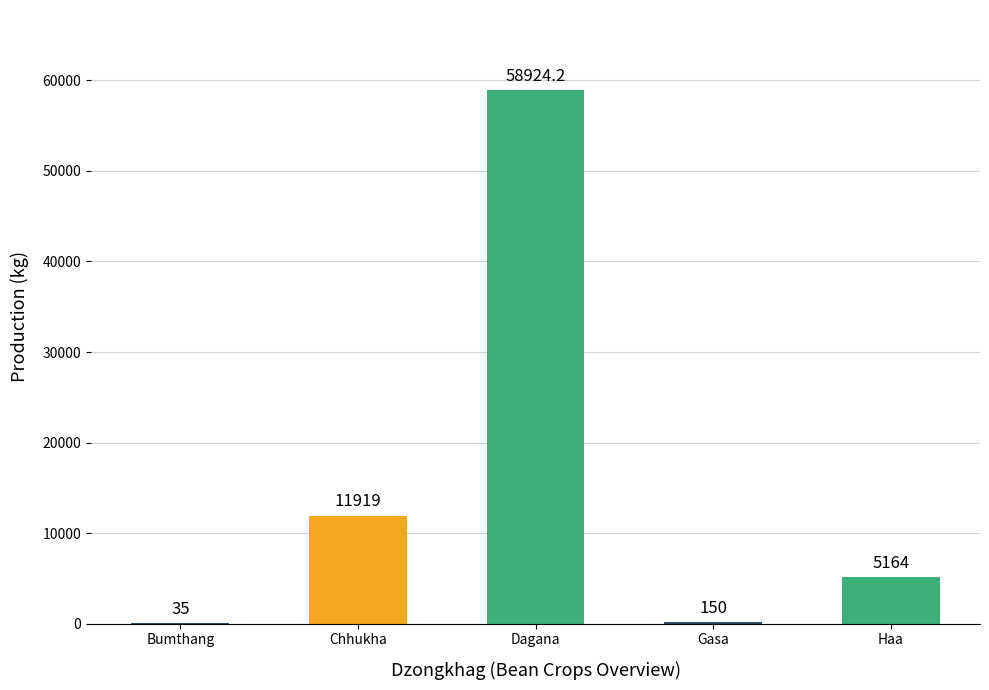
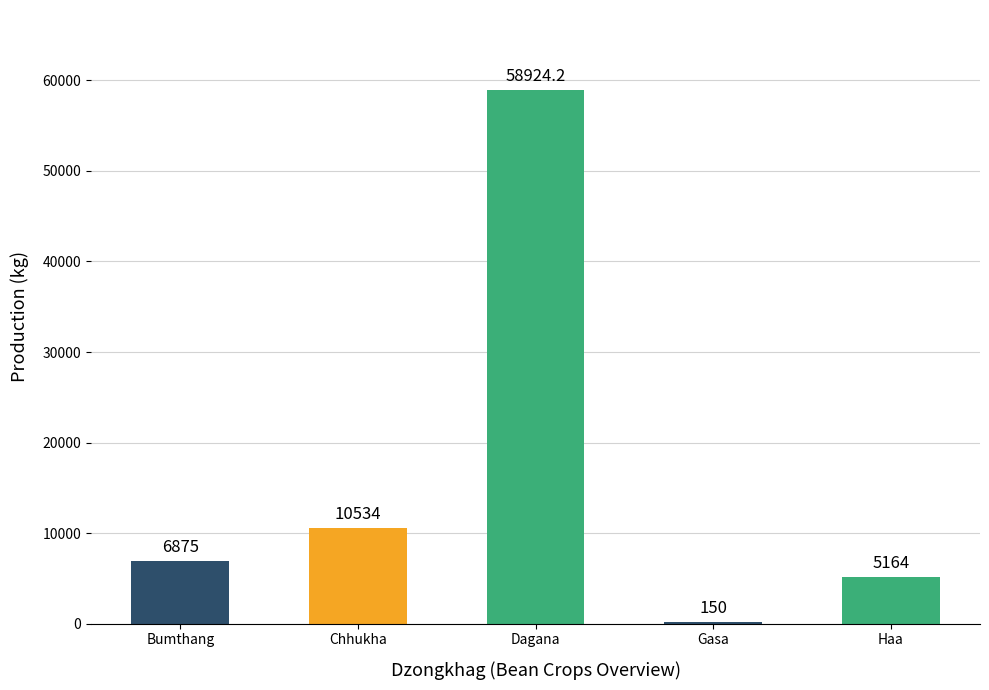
Bumthang: 35 -> 6875
Chhukha: 11919 -> 10534
